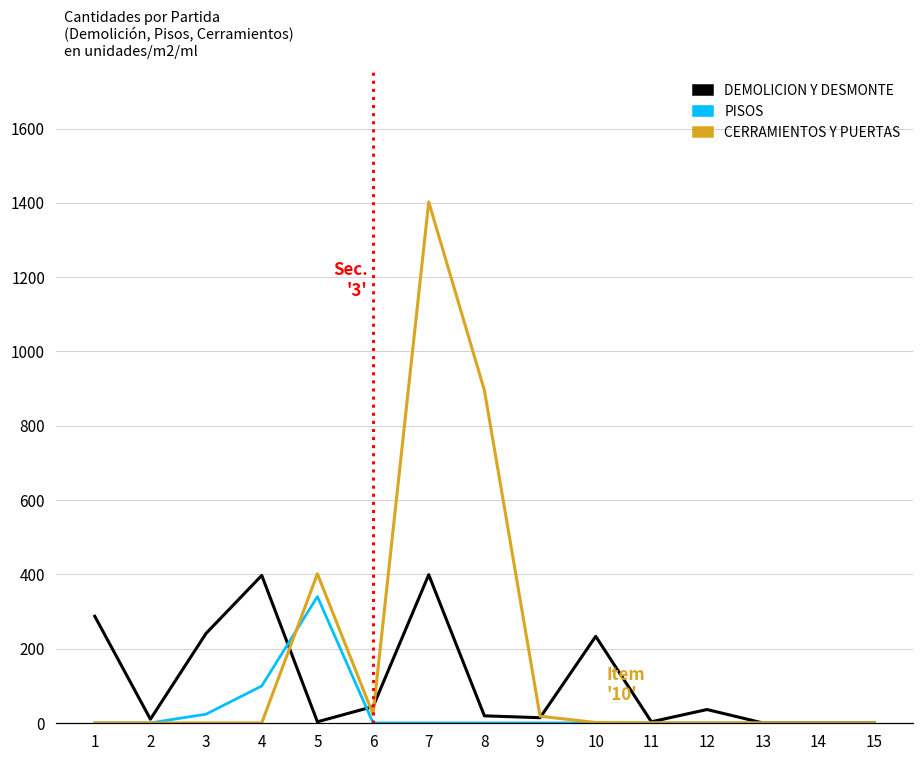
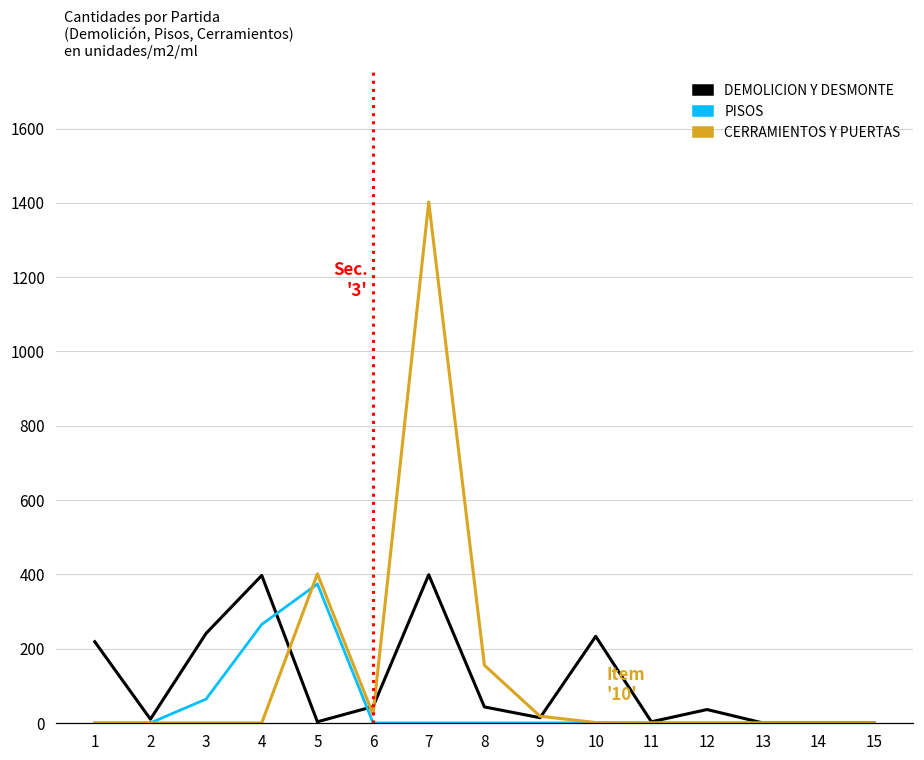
DEMOLICION Y DESMONTE, 1: 290 -> 220
PISOS, 3: 20 -> 60
PISOS, 4: 100 -> 270
PISOS, 5: 340 -> 370
DEMOLICION Y DESMONTE, 8: 20 -> 40
CERRAMIENTOS Y PUERTAS, 8: 900 -> 160
